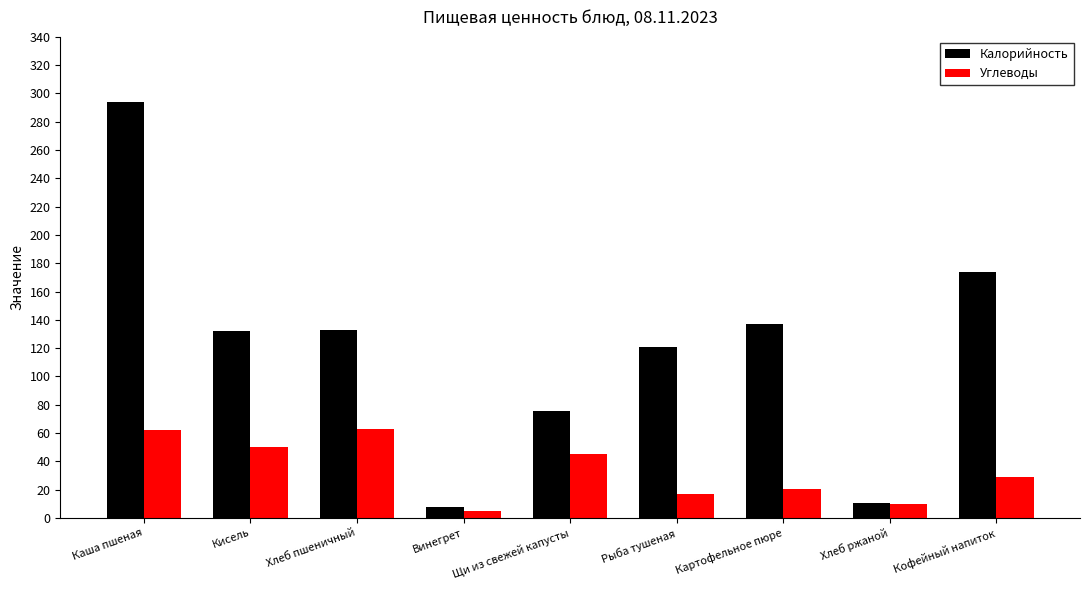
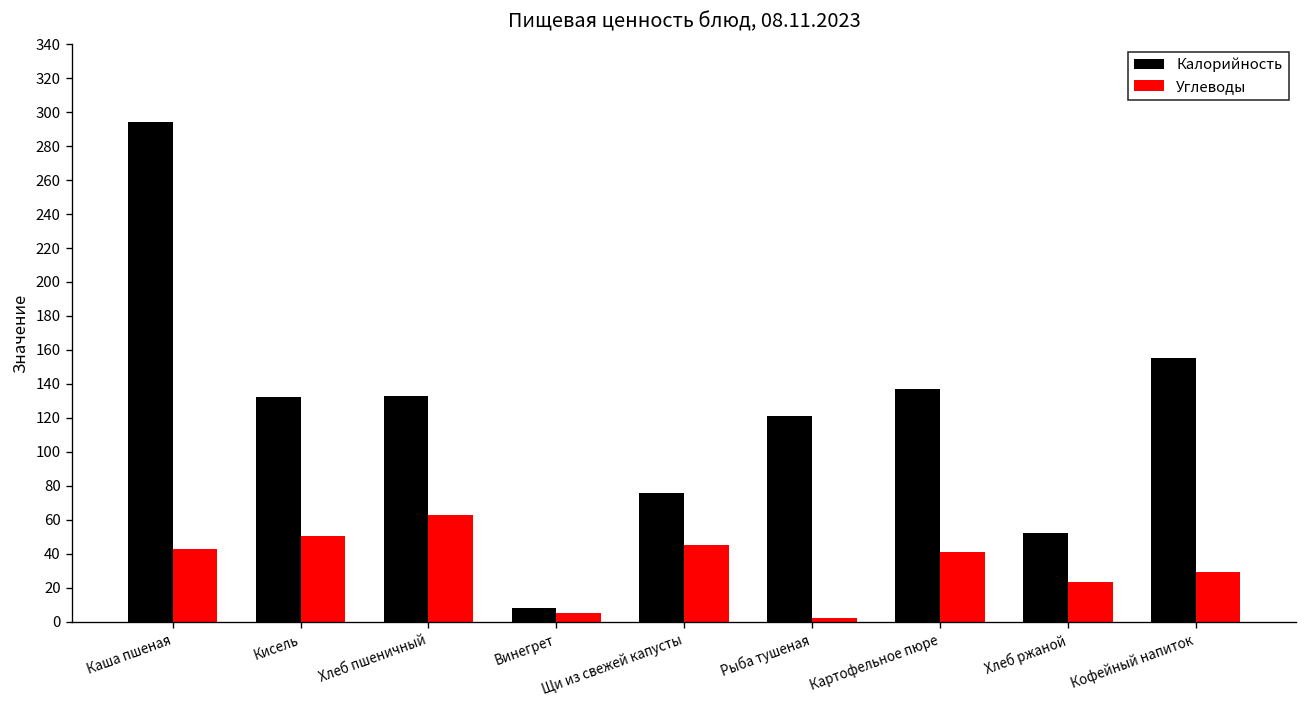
Углеводы, Каша пшеная: 63 -> 43
Углеводы, Рыба тушеная: 17 -> 2
Углеводы, Картофельное пюре: 20 -> 41
Калорийность, Хлеб ржаной: 11 -> 52
Углеводы, Хлеб ржаной: 10 -> 23
Калорийность, Кофейный напиток: 174 -> 155
